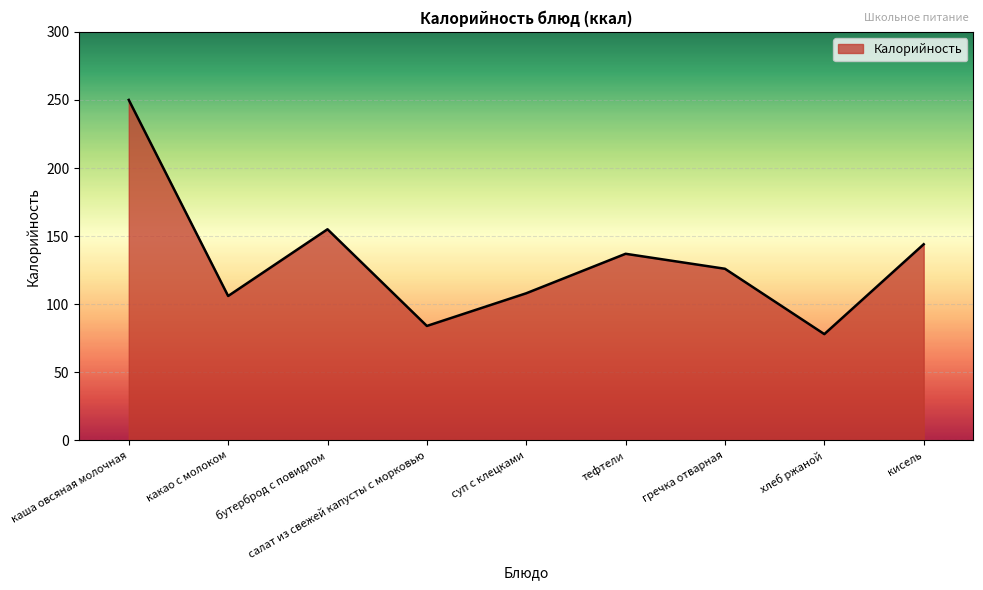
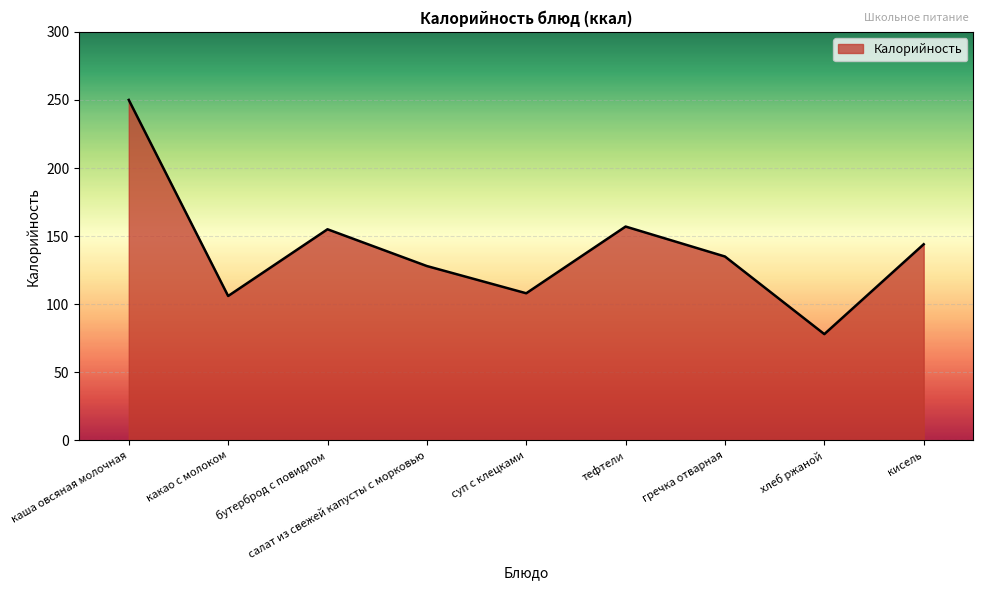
салат из свежей капусты с морковью: 84 -> 128
тефтели: 137 -> 157
гречка отварная: 126 -> 135
